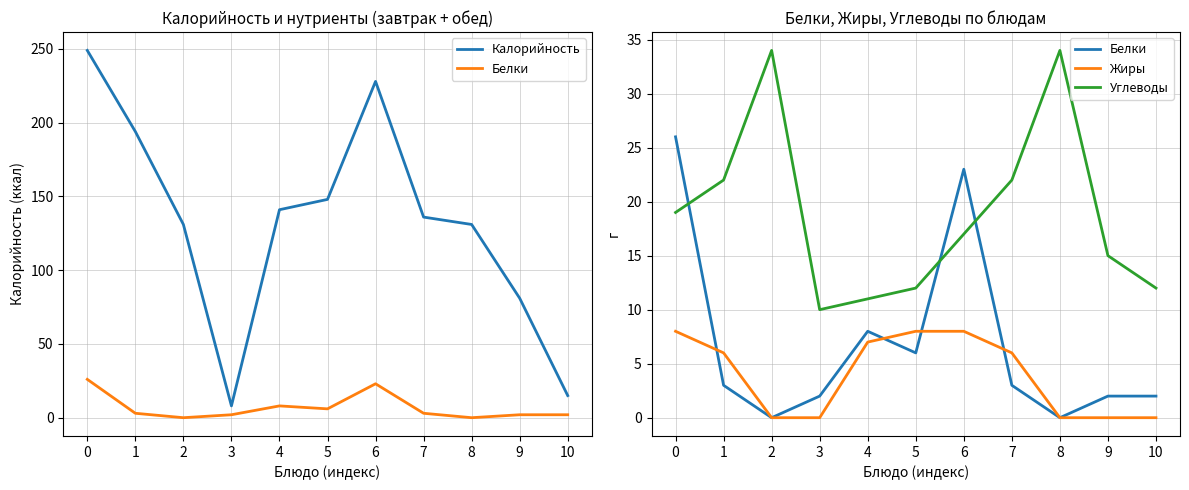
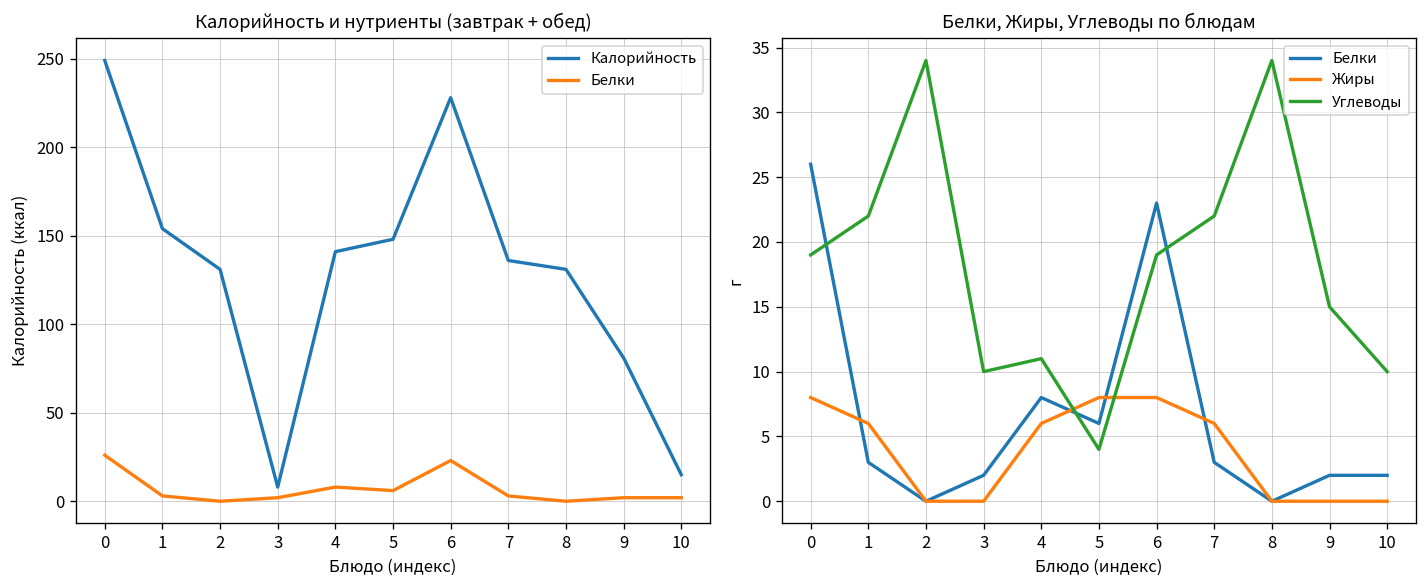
Калорийность и нутриенты (завтрак + обед), Калорийность, 1: 194 -> 154
Белки, Жиры, Углеводы по блюдам, Жиры, 4: 7 -> 6
Белки, Жиры, Углеводы по блюдам, Углеводы, 5: 12 -> 4
Белки, Жиры, Углеводы по блюдам, Углеводы, 6: 17 -> 19
Белки, Жиры, Углеводы по блюдам, Углеводы, 10: 12 -> 10
